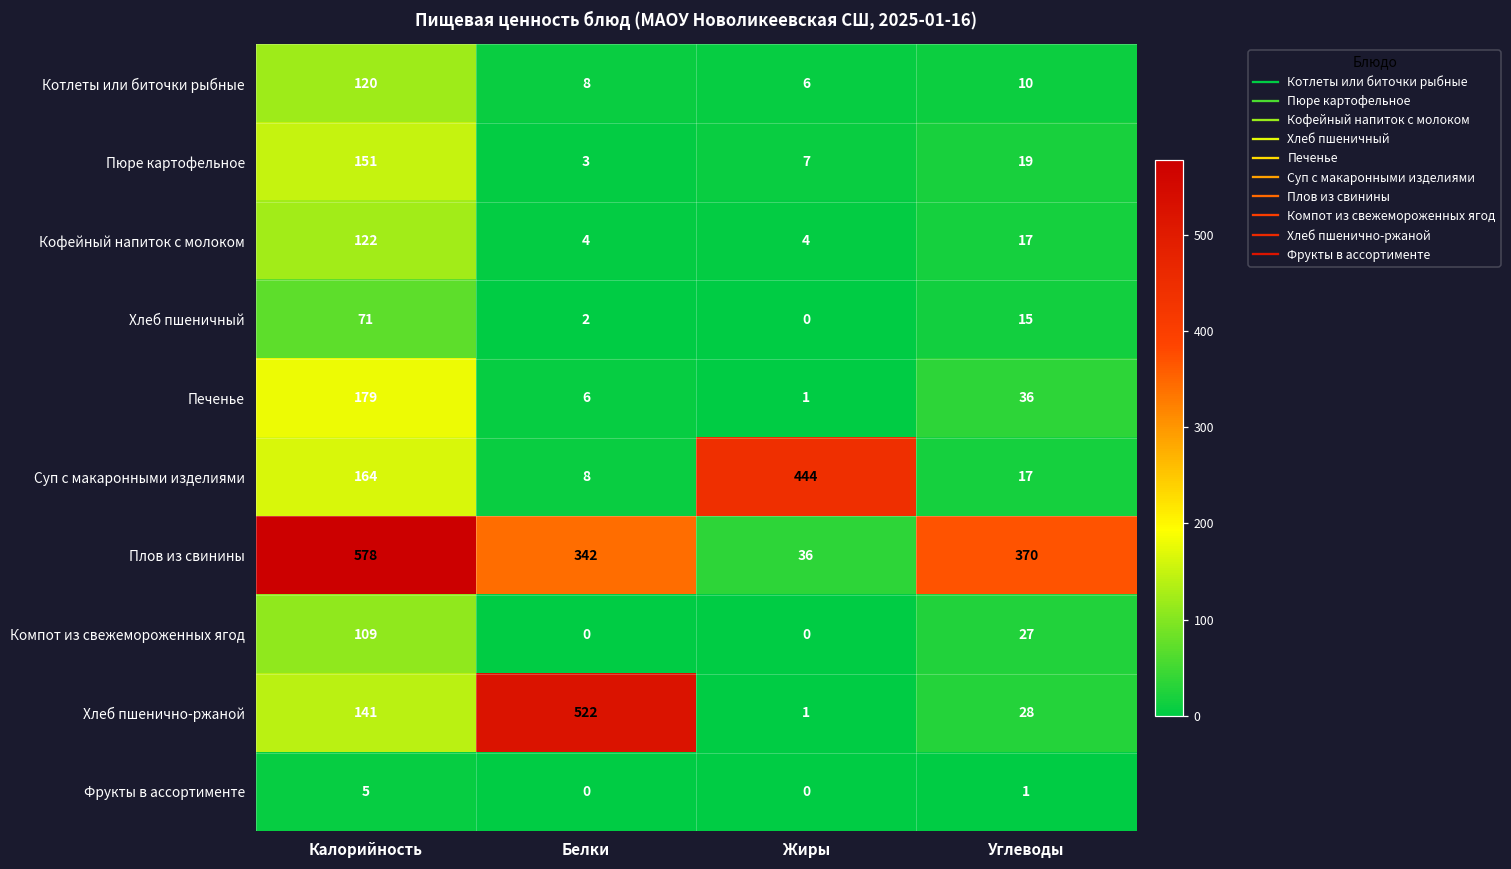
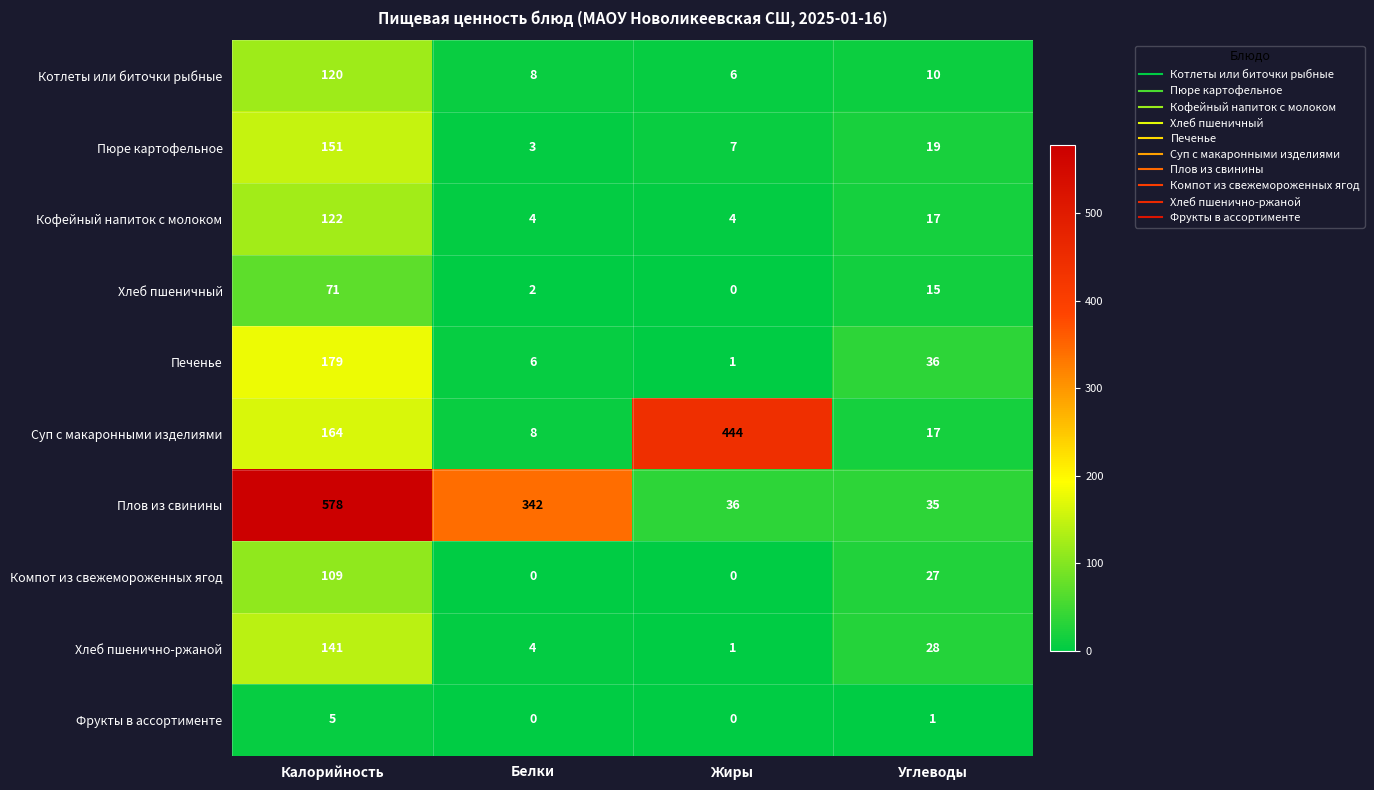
Плов из свинины, Углеводы: 370 -> 35
Хлеб пшенично-ржаной, Белки: 522 -> 4
